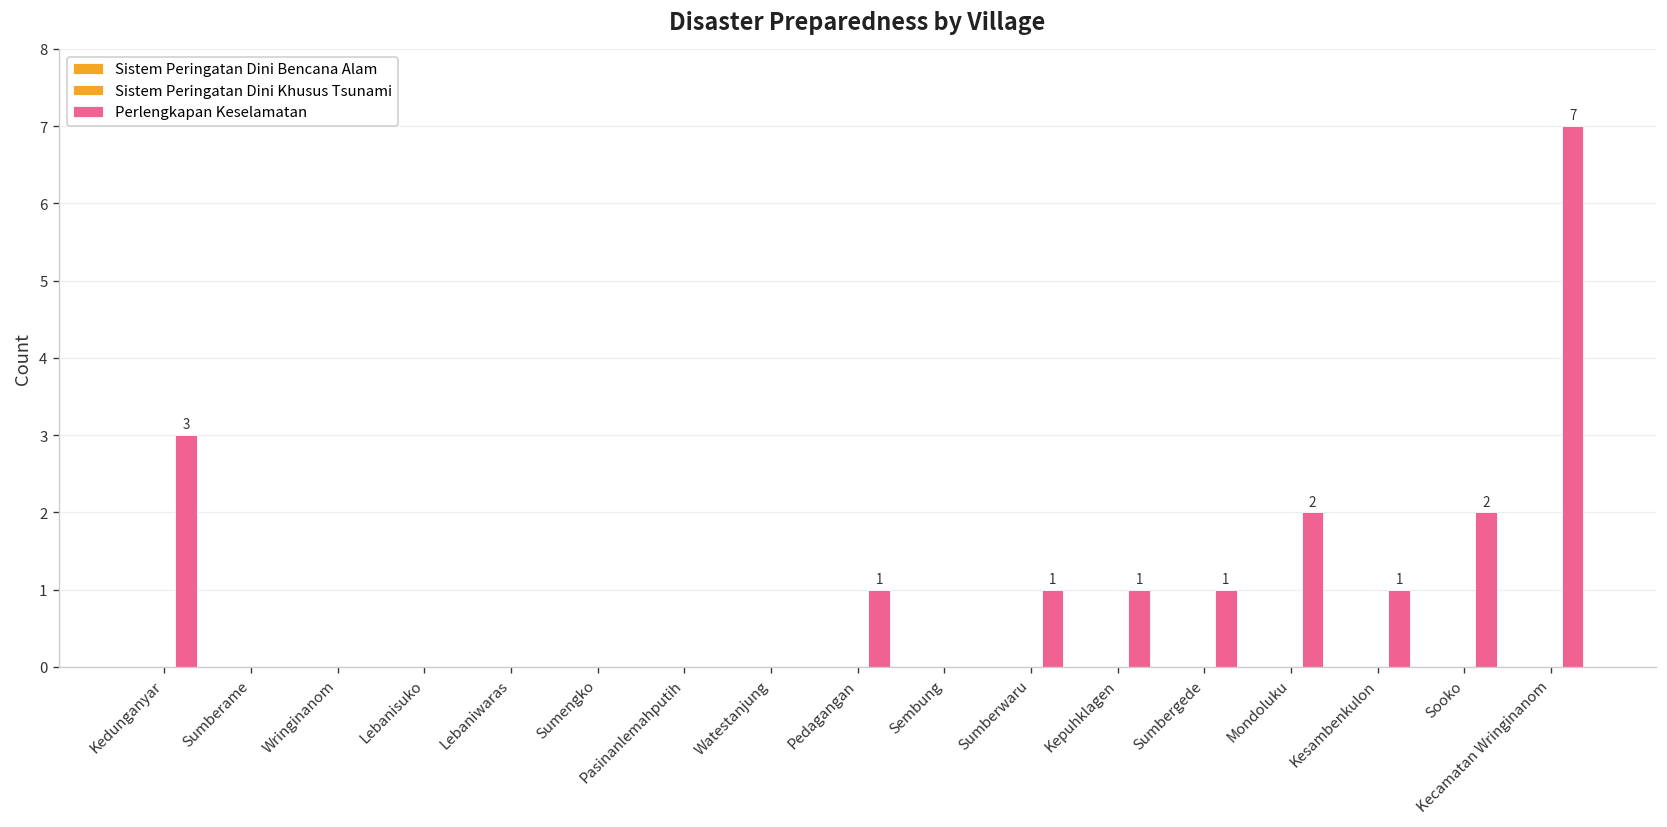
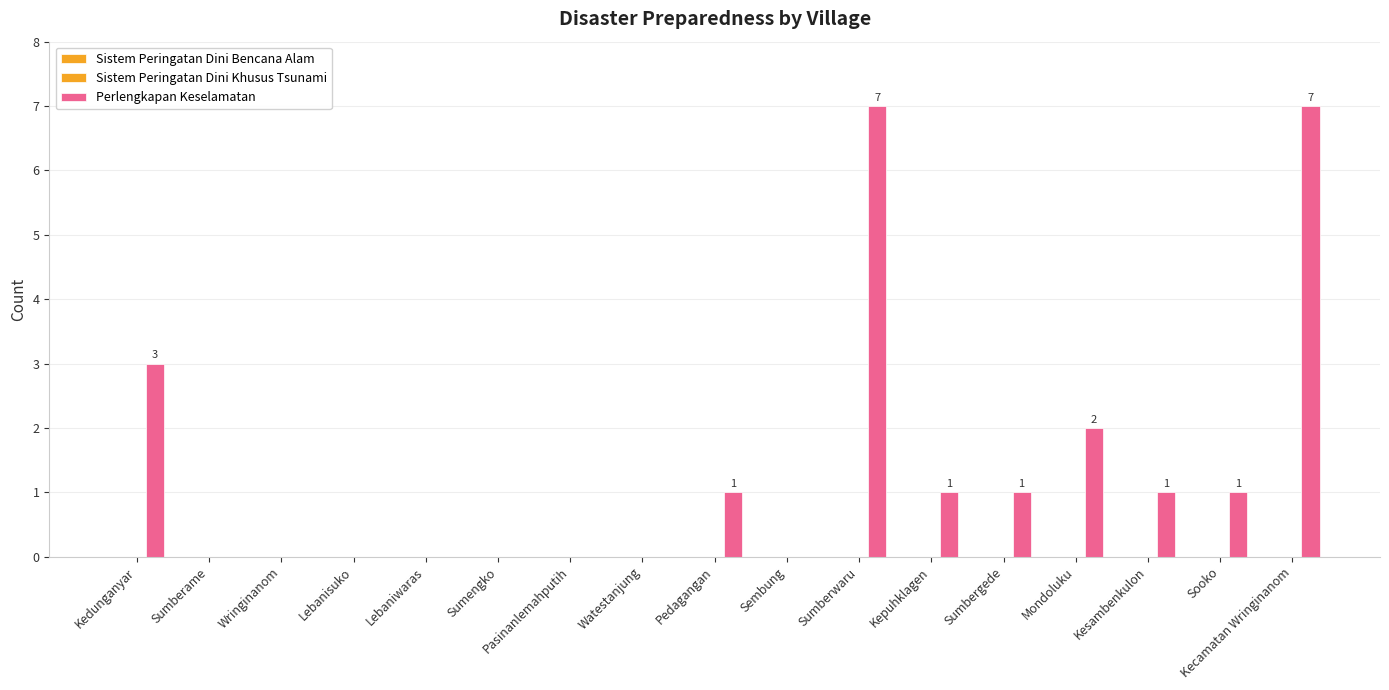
Perlengkapan Keselamatan, Sumberwaru: 1 -> 7
Perlengkapan Keselamatan, Sooko: 2 -> 1
